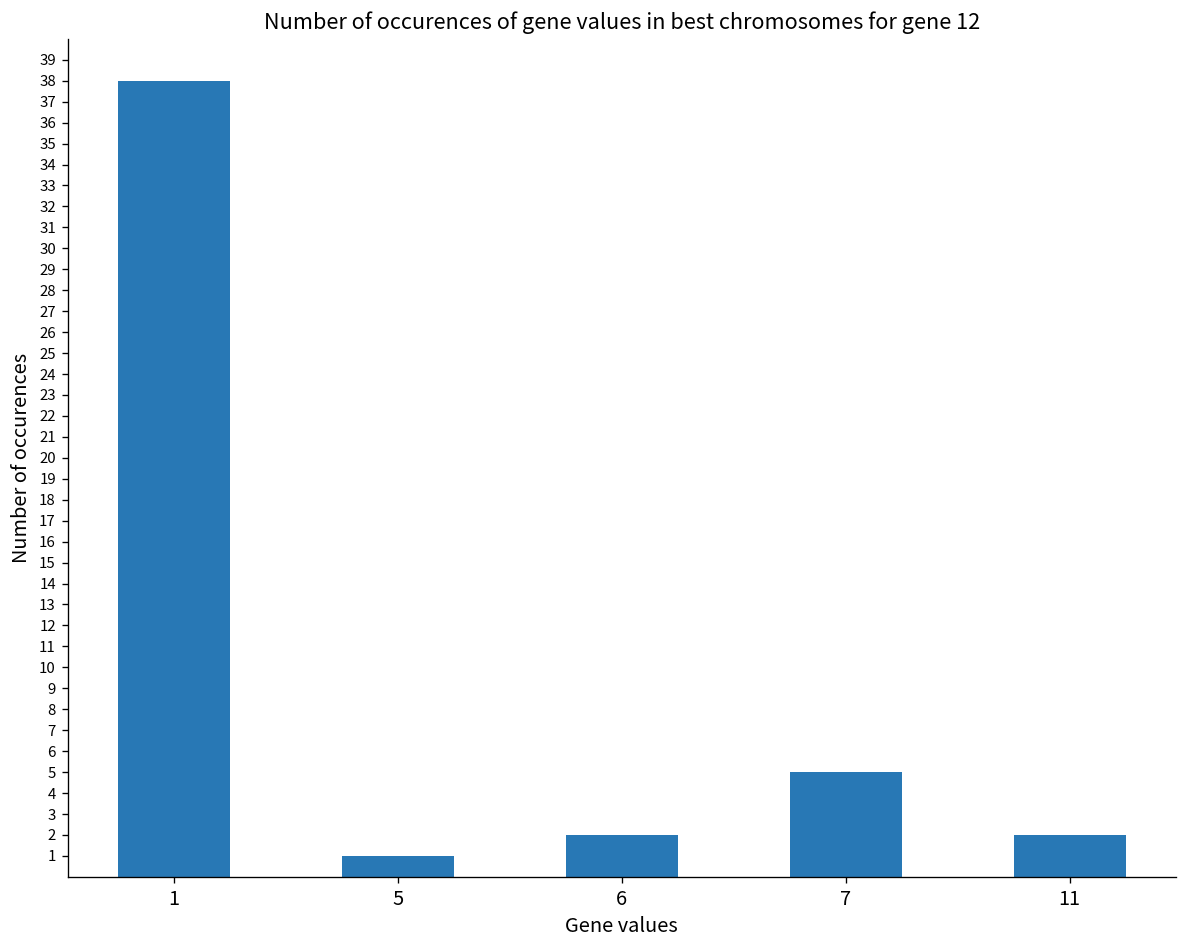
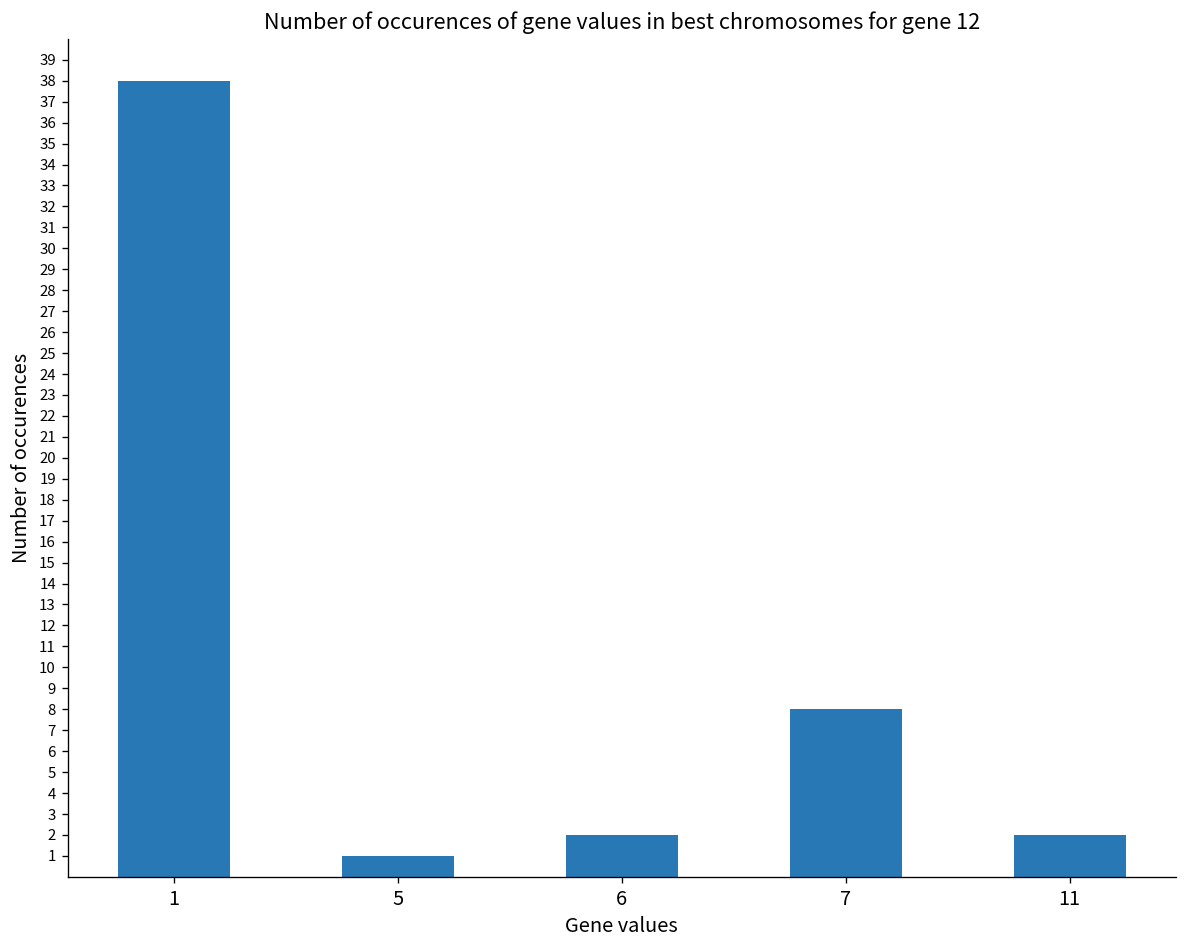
7: 5 -> 8
